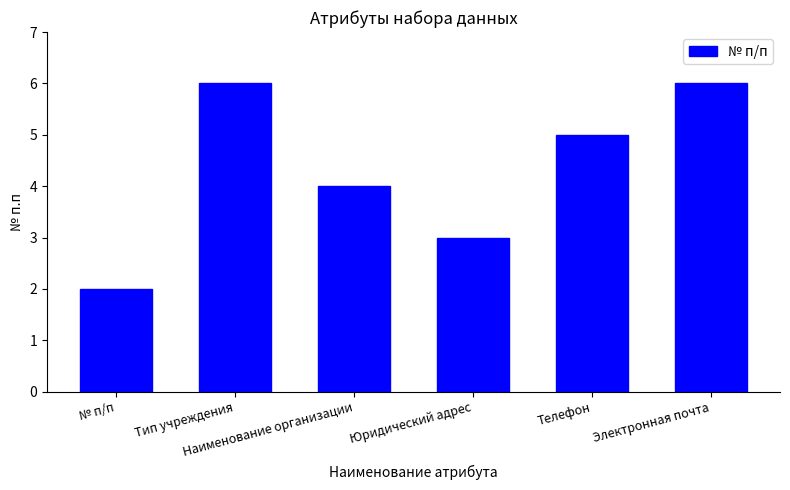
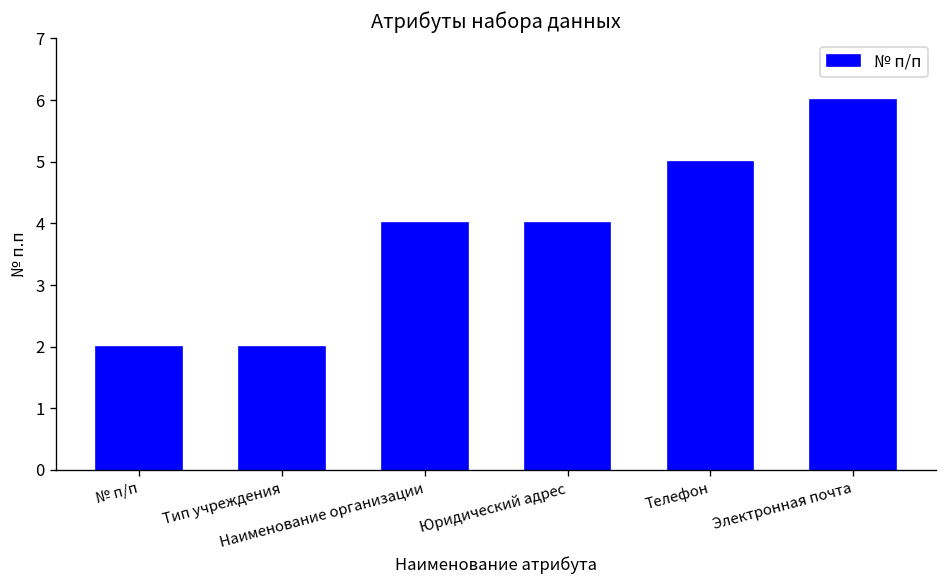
Тип учреждения: 6 -> 2
Юридический адрес: 3 -> 4
